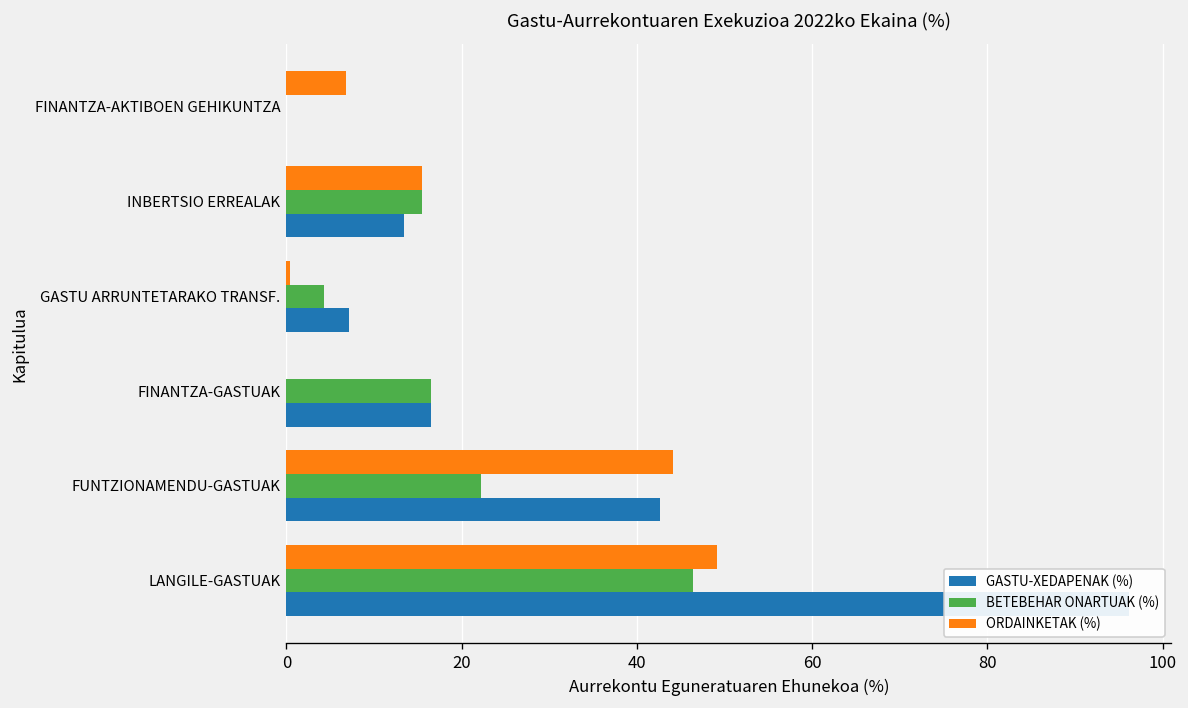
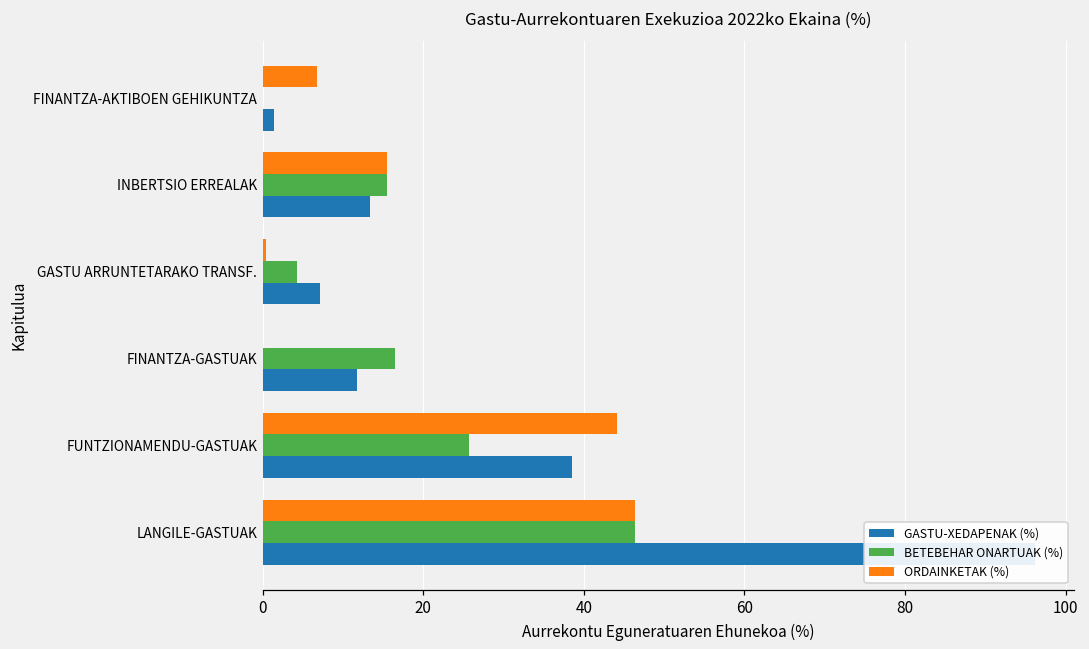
GASTU-XEDAPENAK (%), FINANTZA-AKTIBOEN GEHIKUNTZA: 0 -> 1
GASTU-XEDAPENAK (%), FINANTZA-GASTUAK: 17 -> 12
BETEBEHAR ONARTUAK (%), FUNTZIONAMENDU-GASTUAK: 22 -> 26
GASTU-XEDAPENAK (%), FUNTZIONAMENDU-GASTUAK: 43 -> 39
ORDAINKETAK (%), LANGILE-GASTUAK: 49 -> 46
